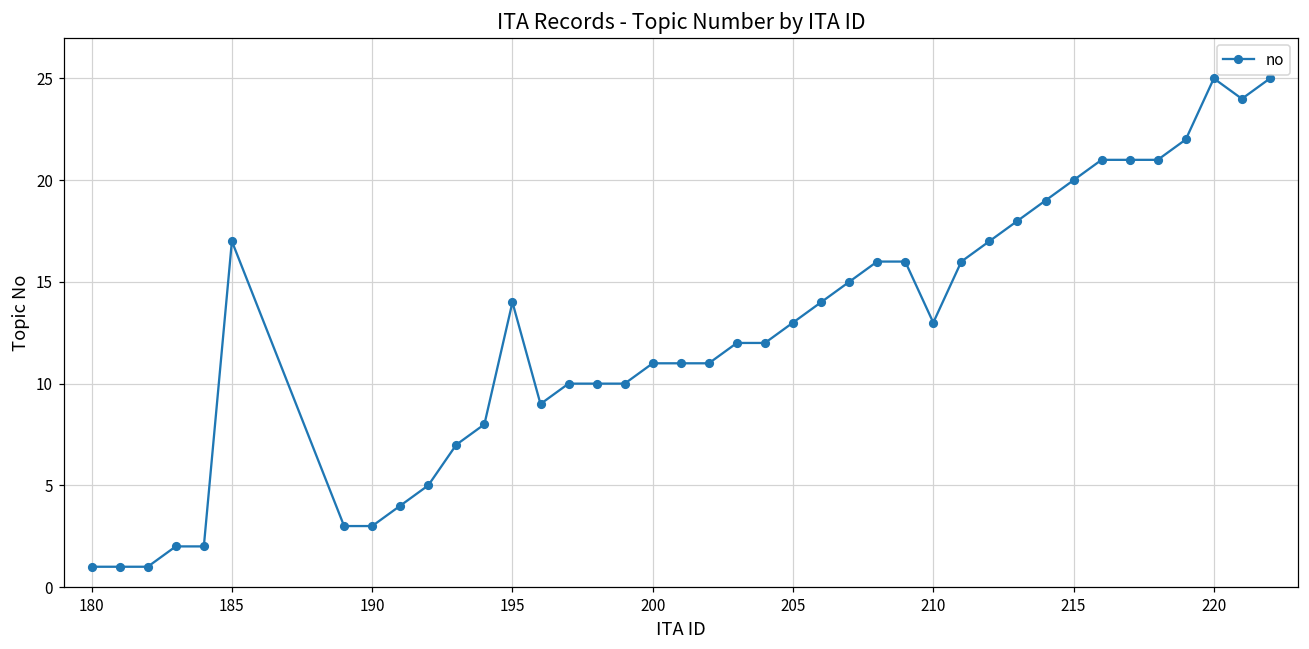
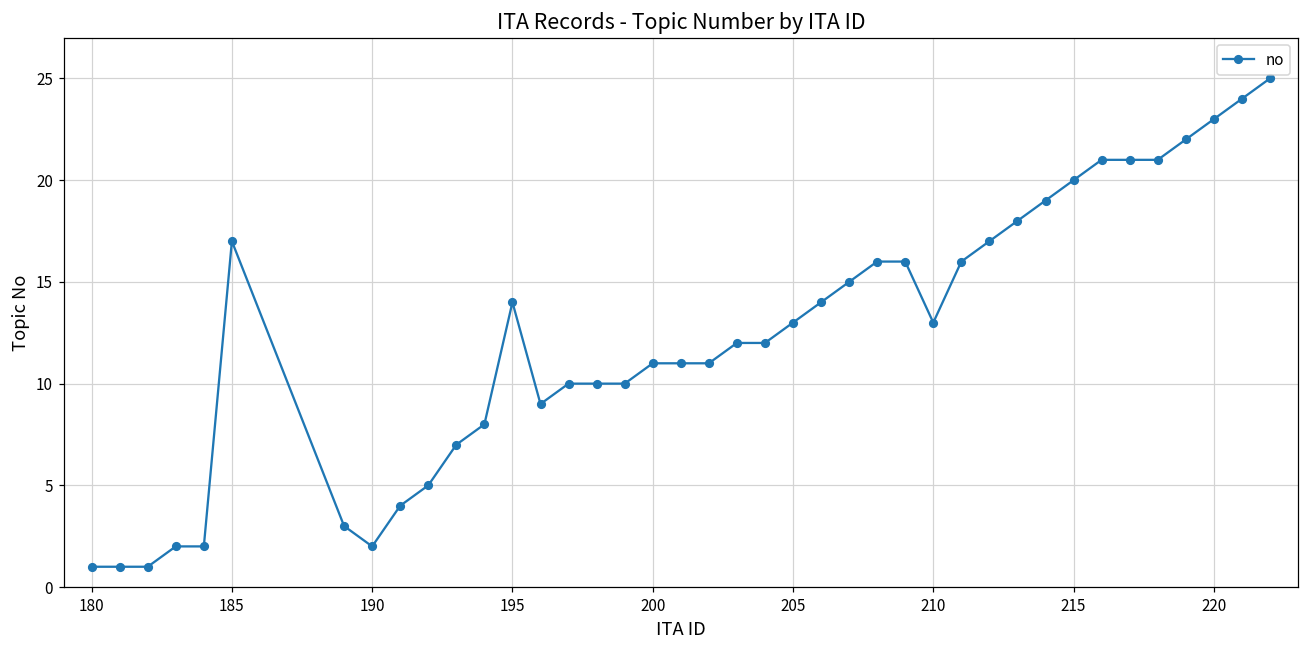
190: 3 -> 2
220: 25 -> 23
